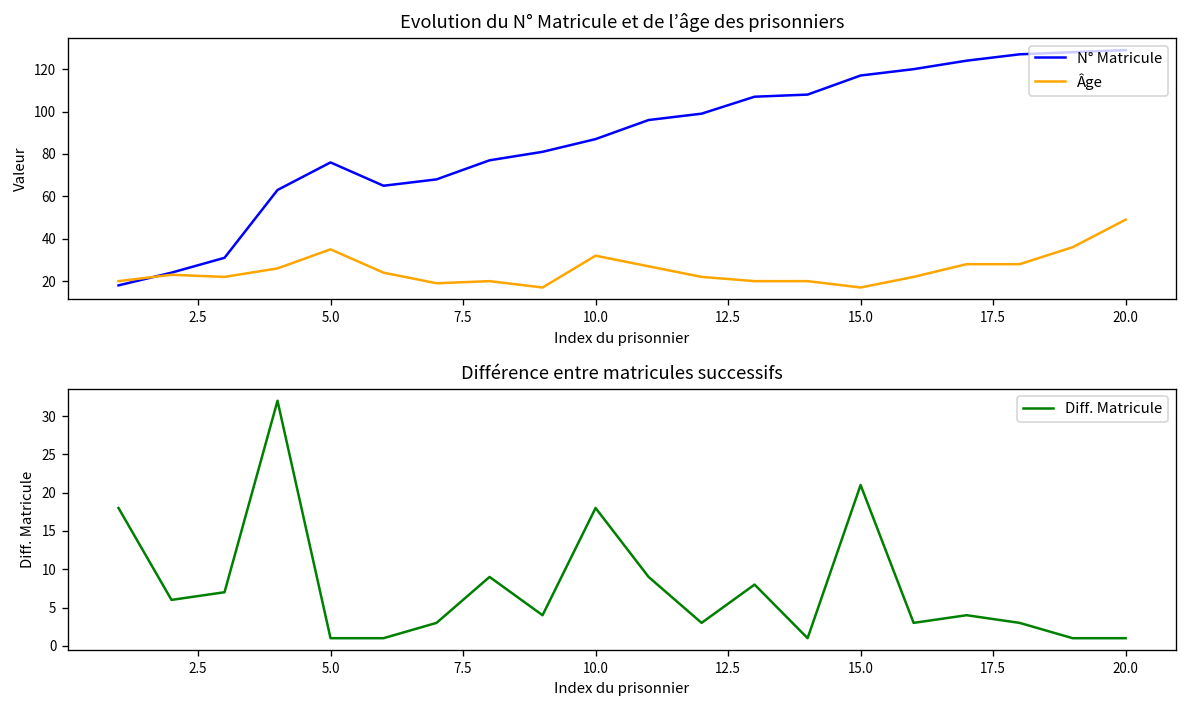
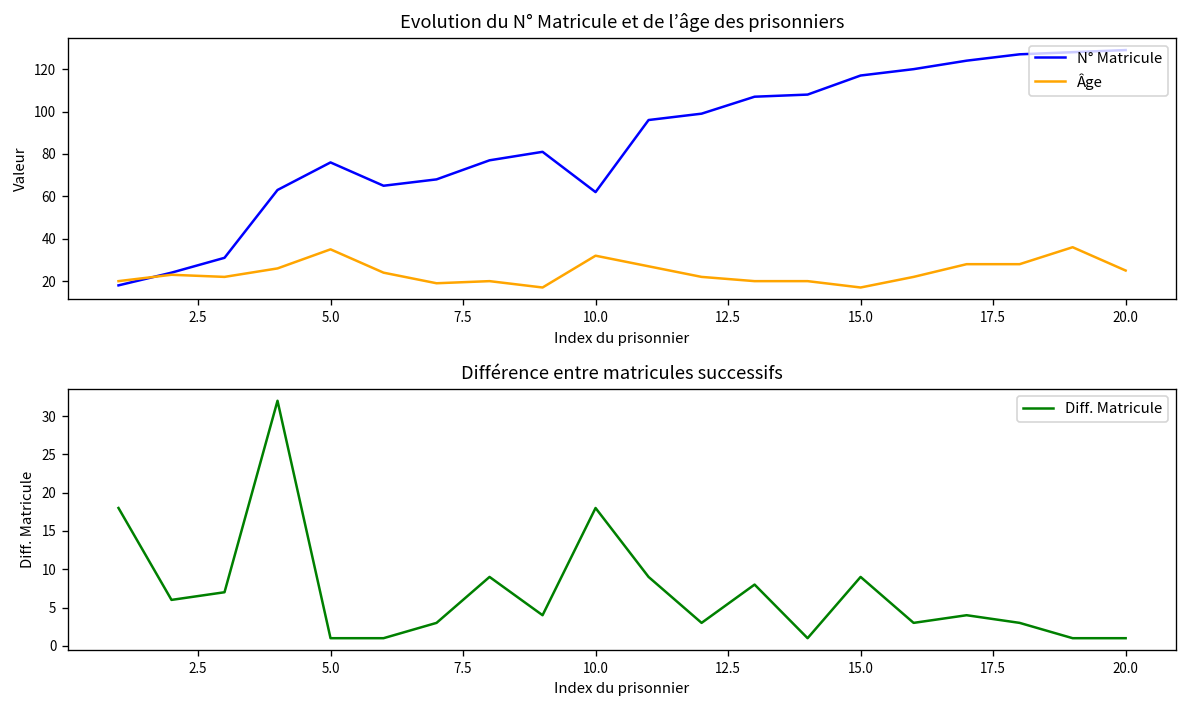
Evolution du N° Matricule et de l’âge des prisonniers, N° Matricule, 10.0: 87 -> 62
Evolution du N° Matricule et de l’âge des prisonniers, Âge, 20.0: 49 -> 25
Différence entre matricules successifs, 15.0: 21 -> 9
